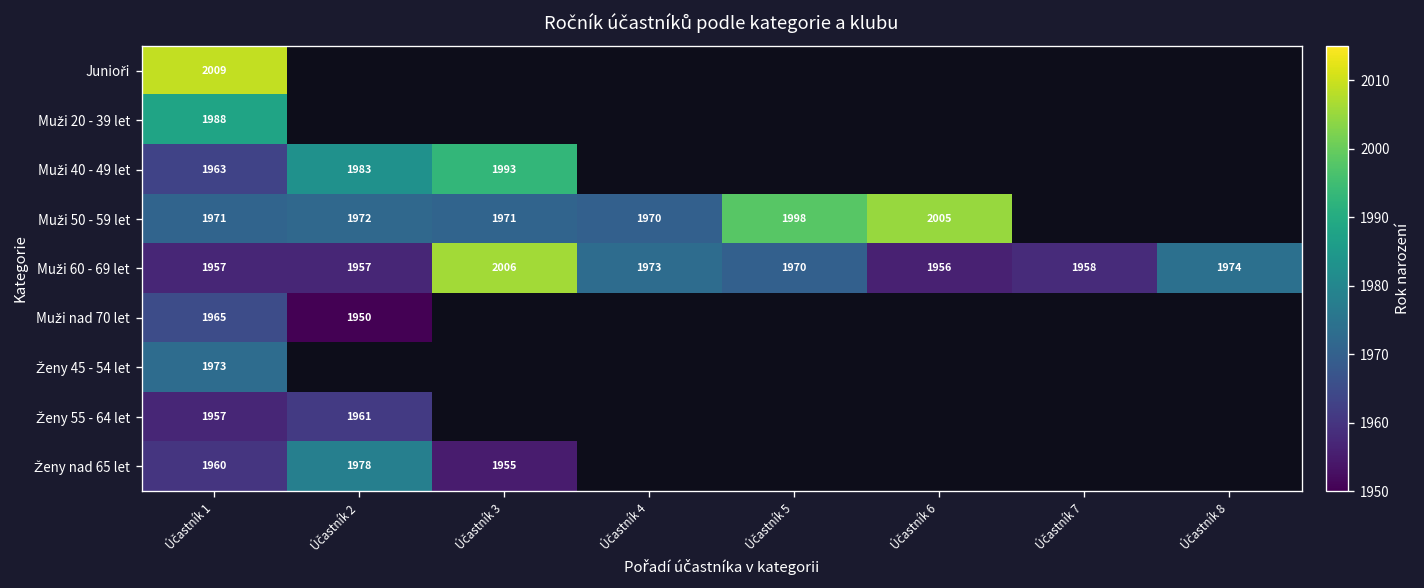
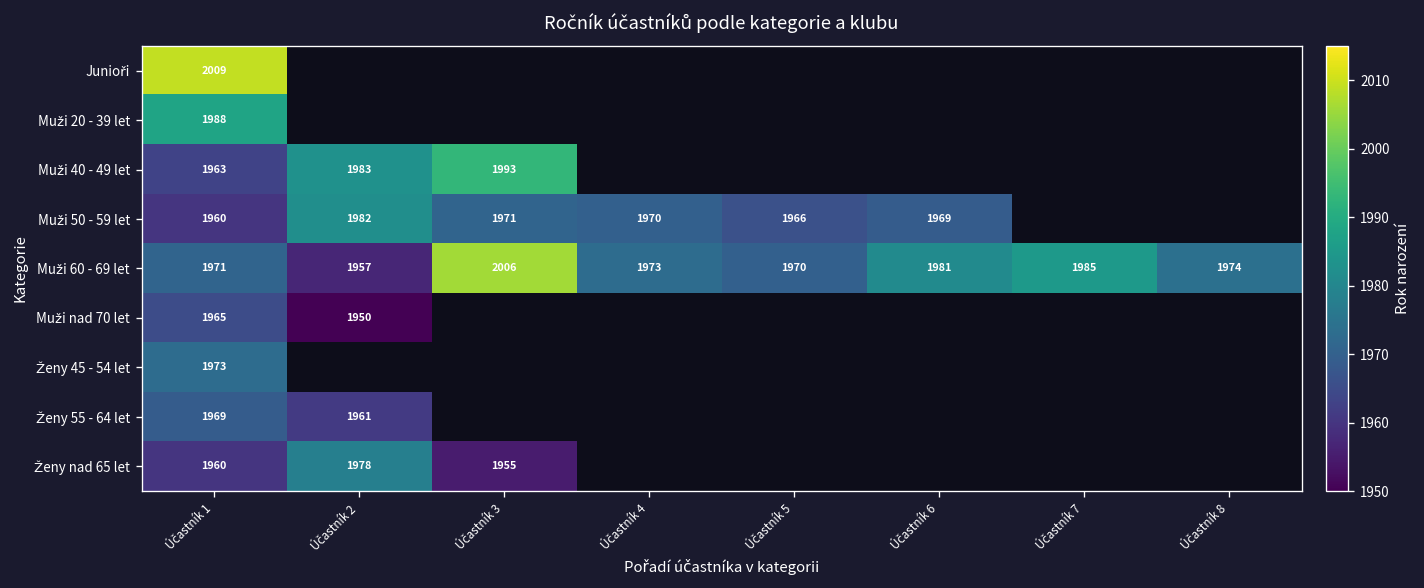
Muži 50 - 59 let, Účastník 1: 1971 -> 1960
Muži 50 - 59 let, Účastník 2: 1972 -> 1982
Muži 50 - 59 let, Účastník 5: 1998 -> 1966
Muži 50 - 59 let, Účastník 6: 2005 -> 1969
Muži 60 - 69 let, Účastník 1: 1957 -> 1971
Muži 60 - 69 let, Účastník 6: 1956 -> 1981
Muži 60 - 69 let, Účastník 7: 1958 -> 1985
Ženy 55 - 64 let, Účastník 1: 1957 -> 1969
